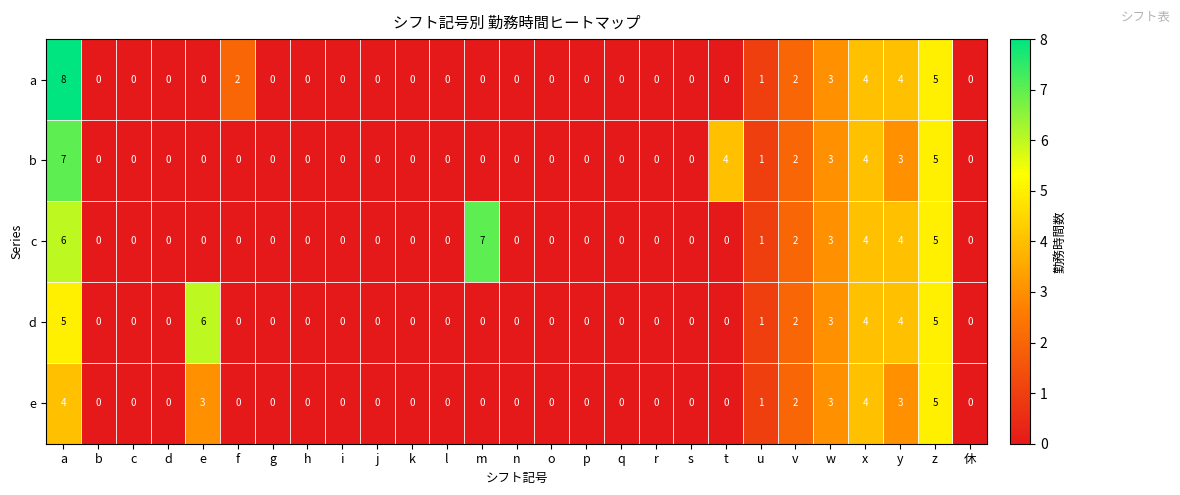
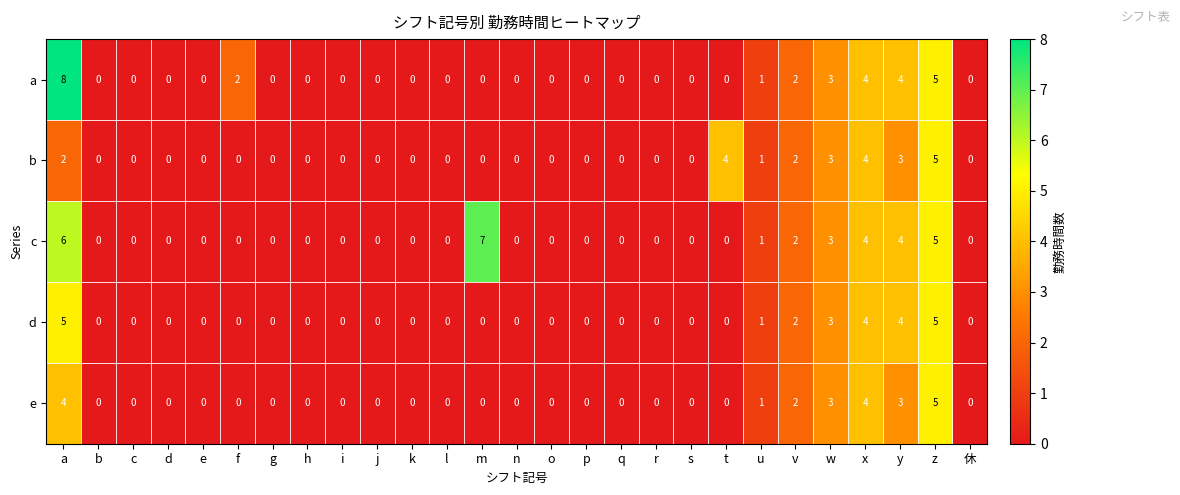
b, a: 7 -> 2
d, e: 6 -> 0
e, e: 3 -> 0
